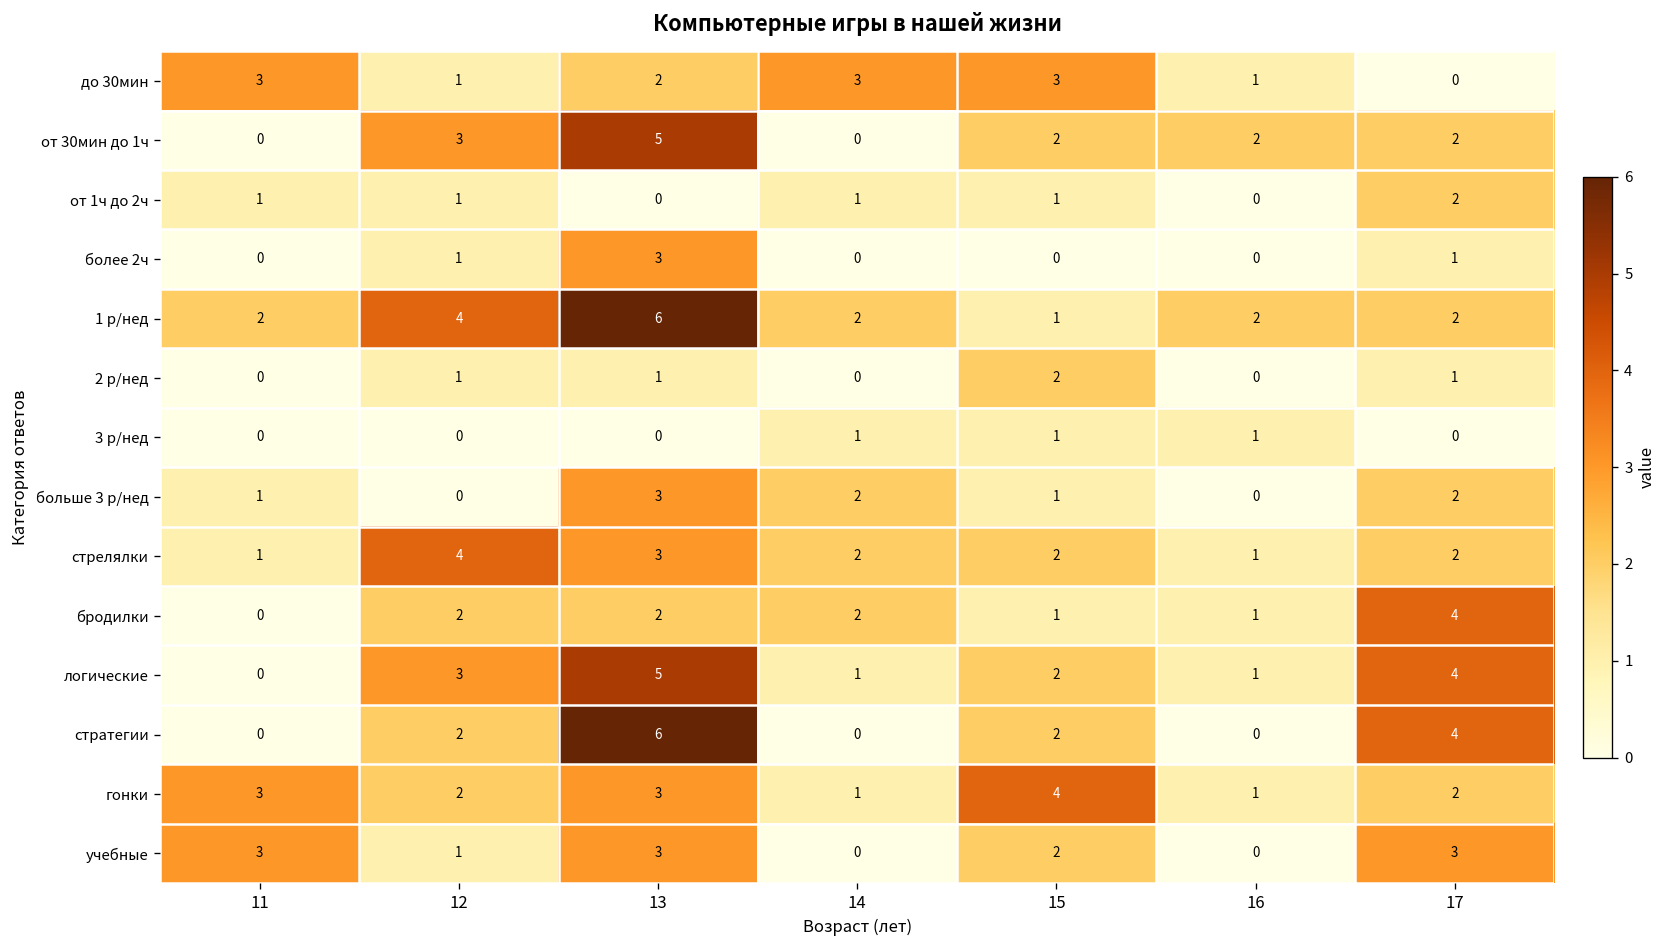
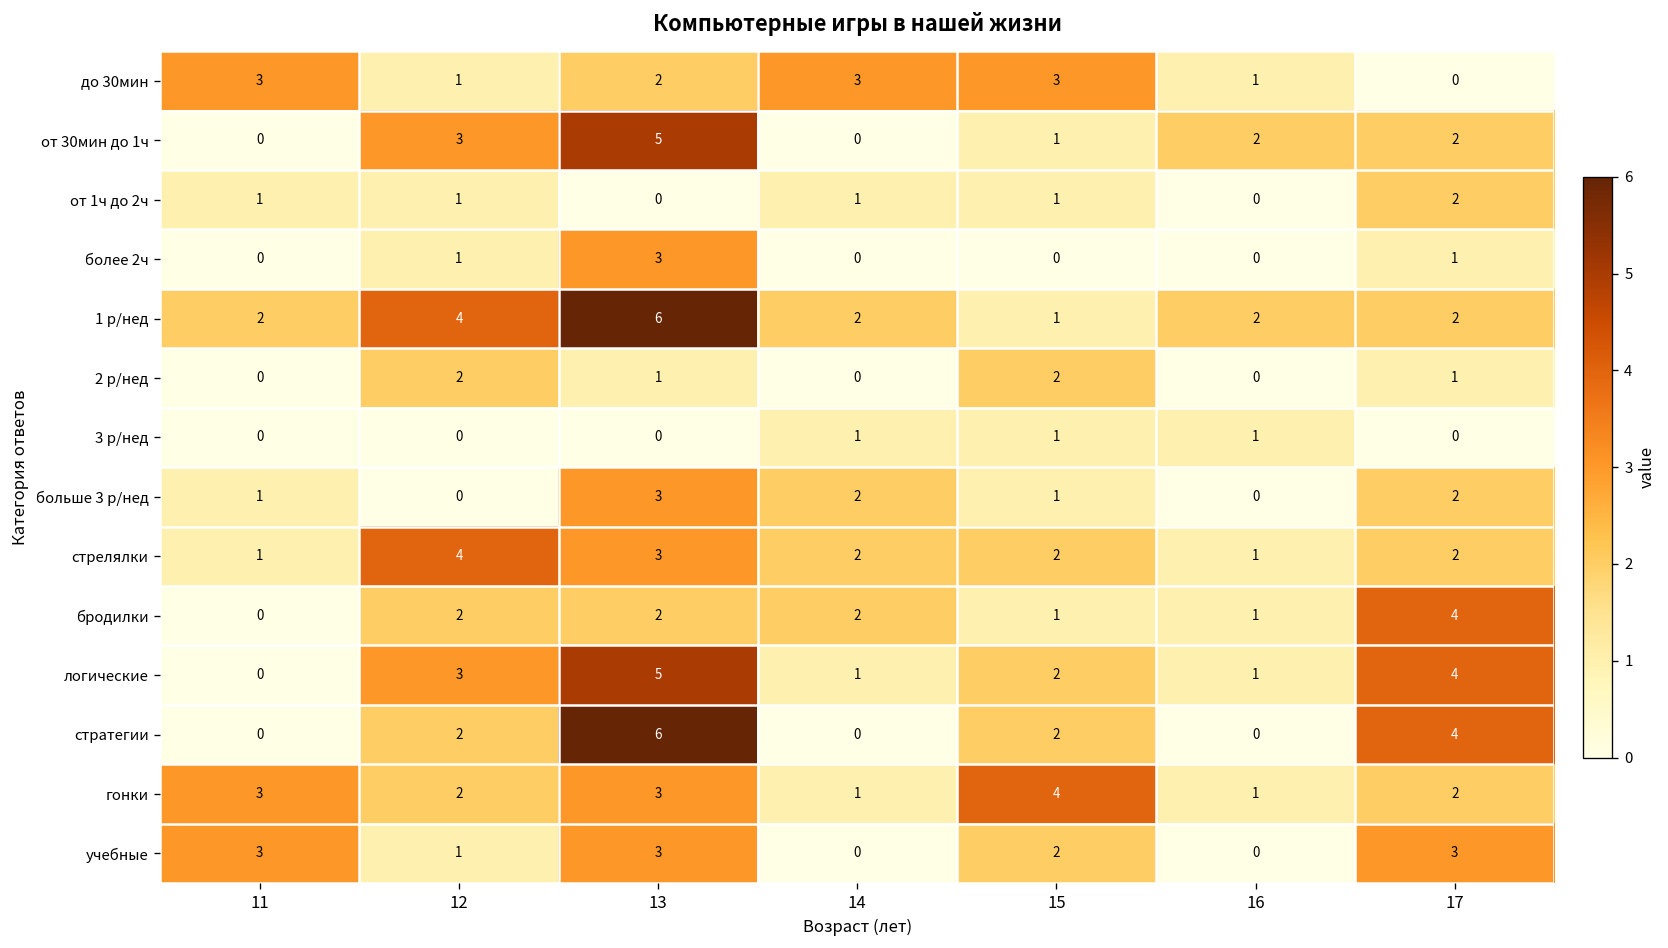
от 30мин до 1ч, 15: 2 -> 1
2 р/нед, 12: 1 -> 2
